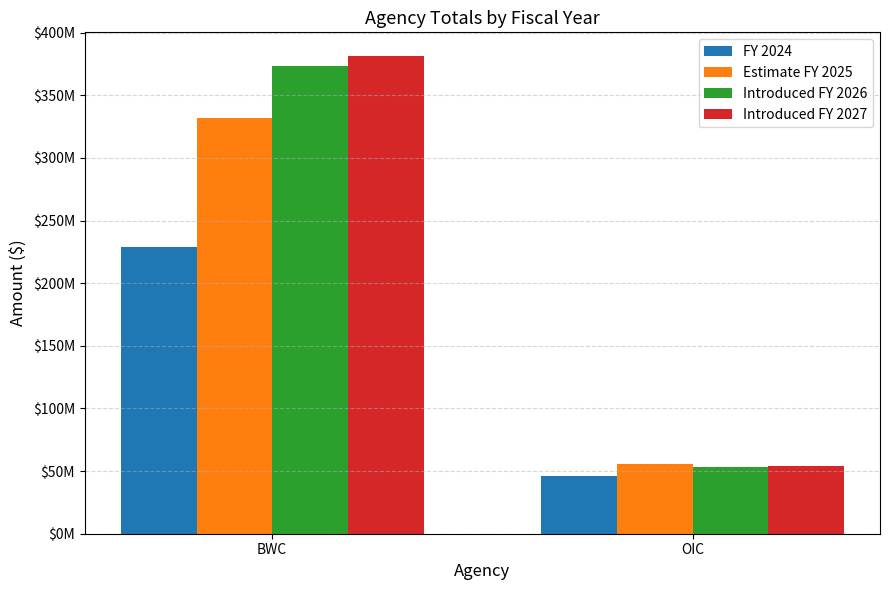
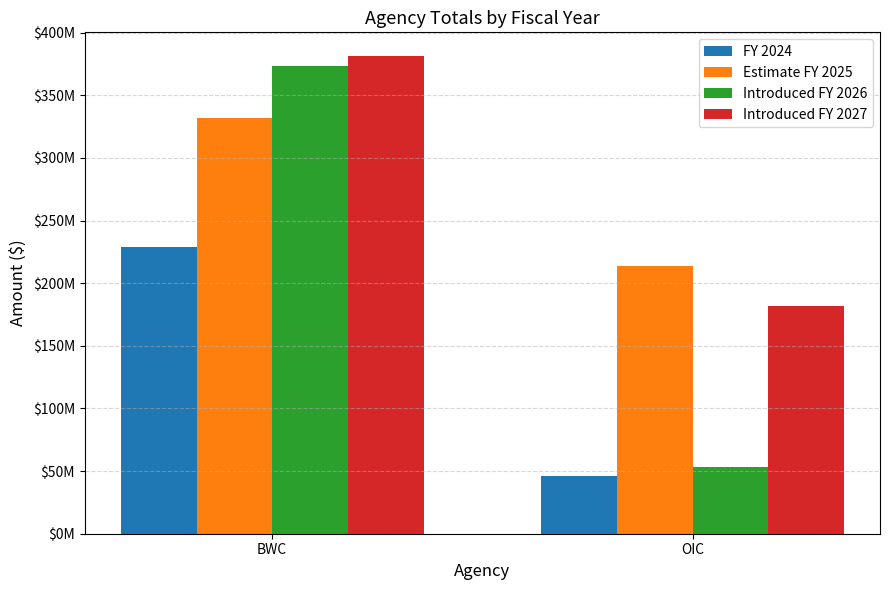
Estimate FY 2025, OIC: $56000000 -> $214000000
Introduced FY 2027, OIC: $54000000 -> $182000000
